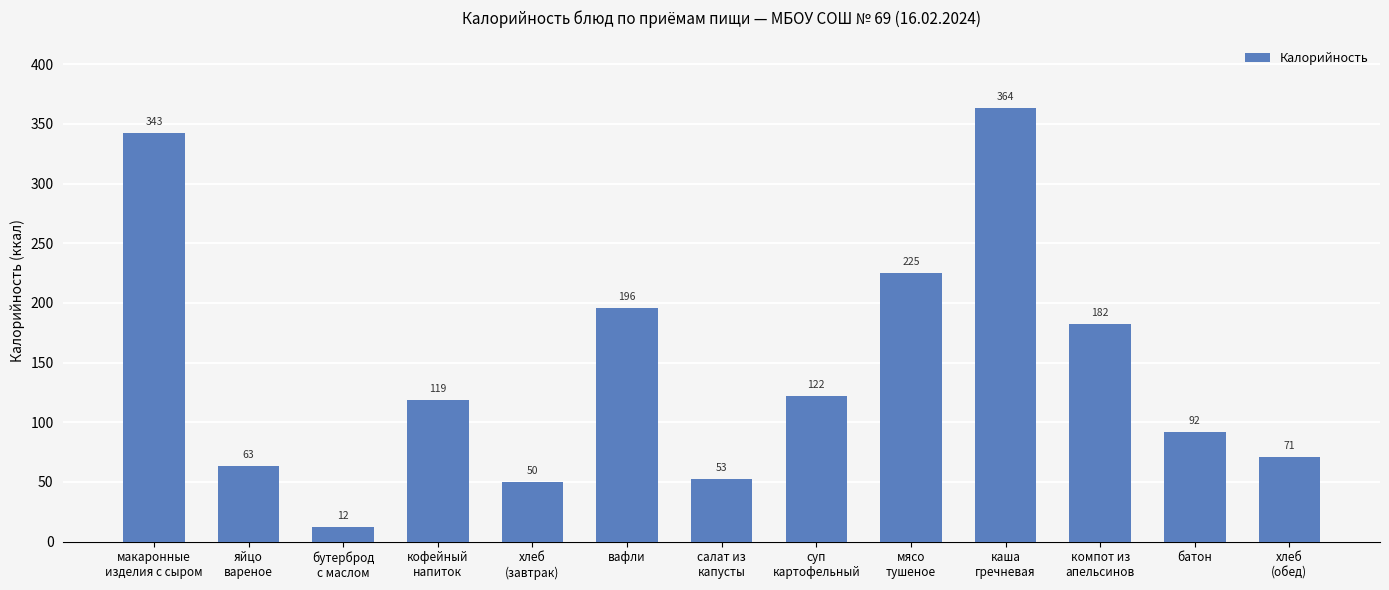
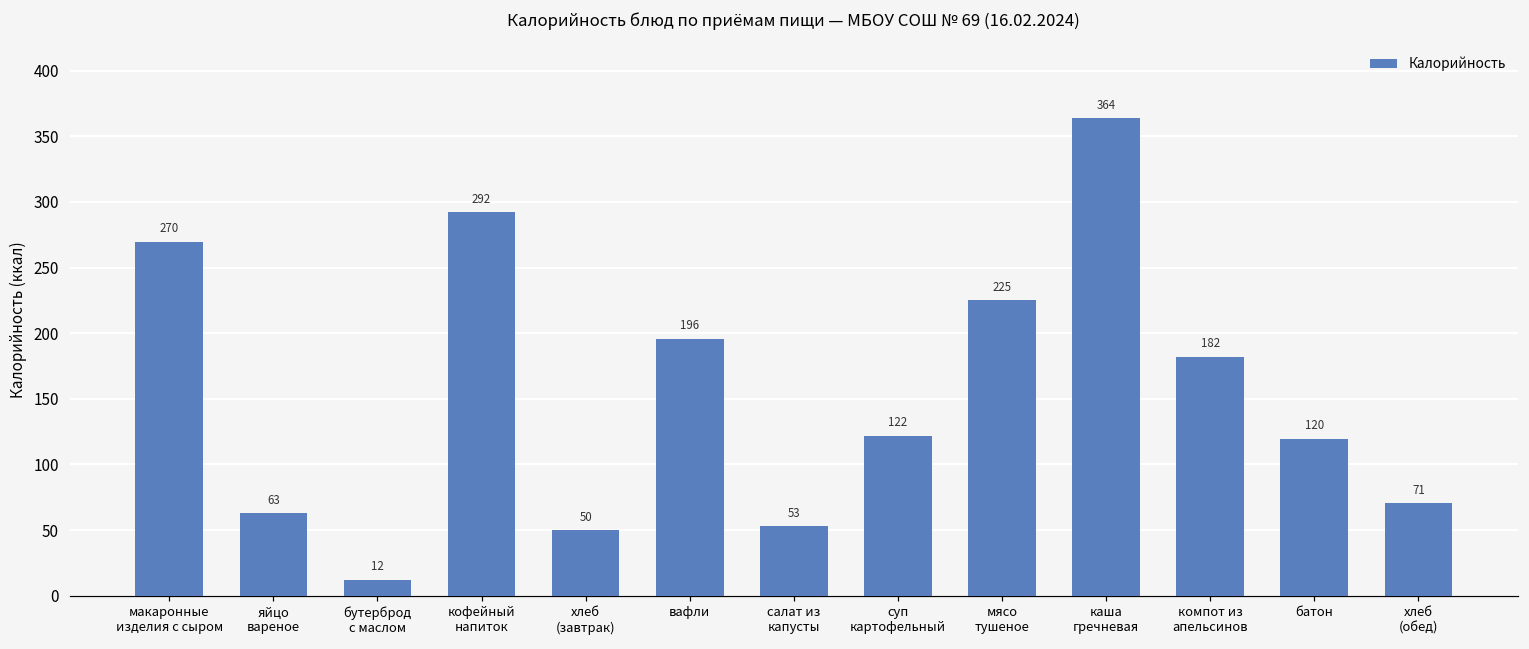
макаронные изделия с сыром: 343 -> 270
кофейный напиток: 119 -> 292
батон: 92 -> 120
